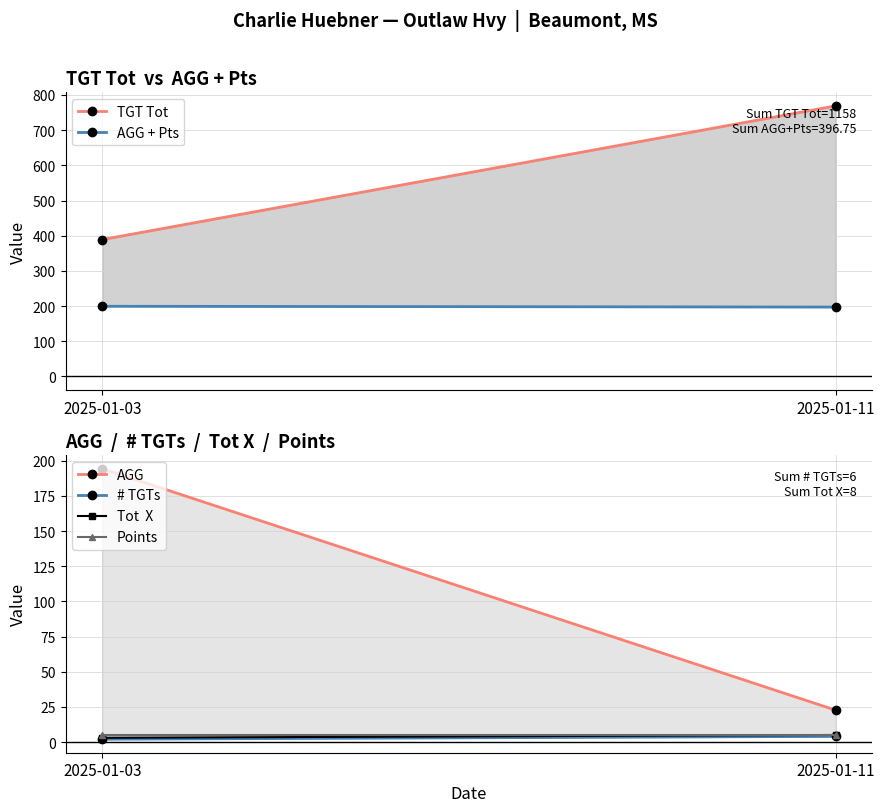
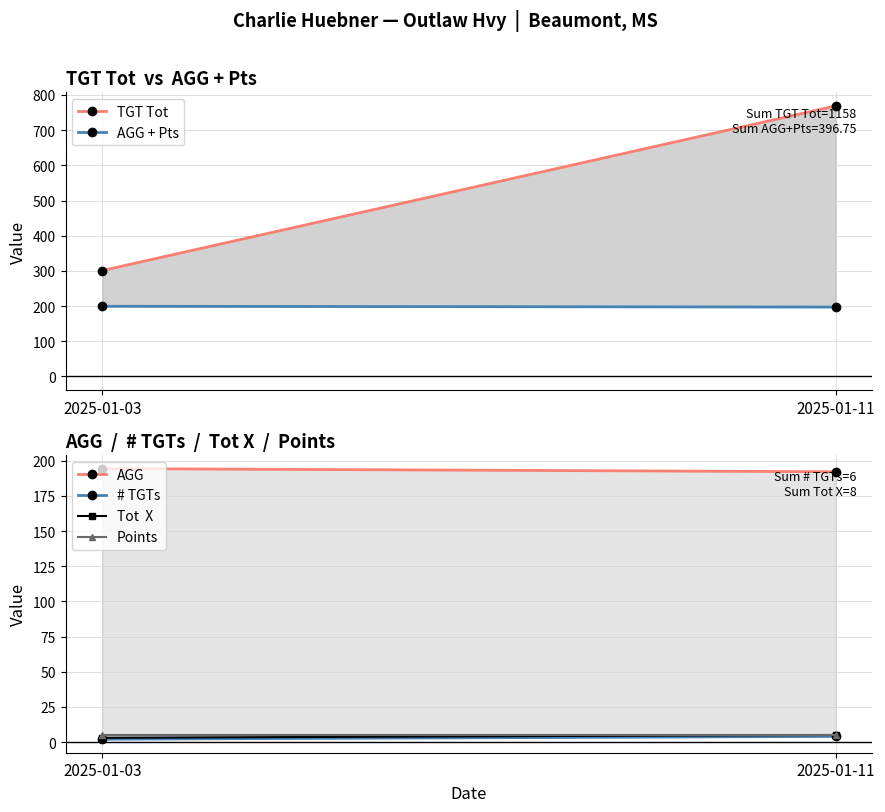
TGT Tot vs AGG + Pts, TGT Tot, 2025-01-03: 390 -> 300
AGG / # TGTs / Tot X / Points, AGG, 2025-01-11: 23 -> 192
